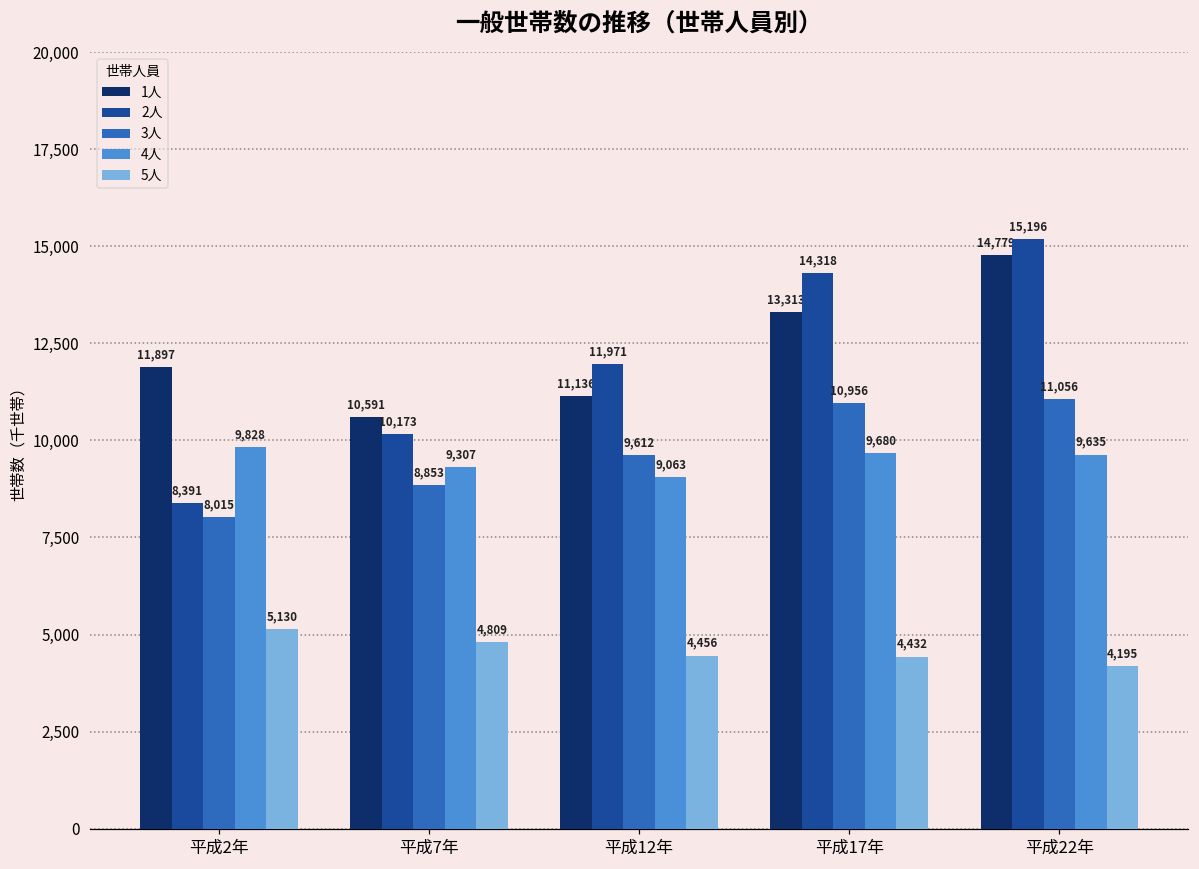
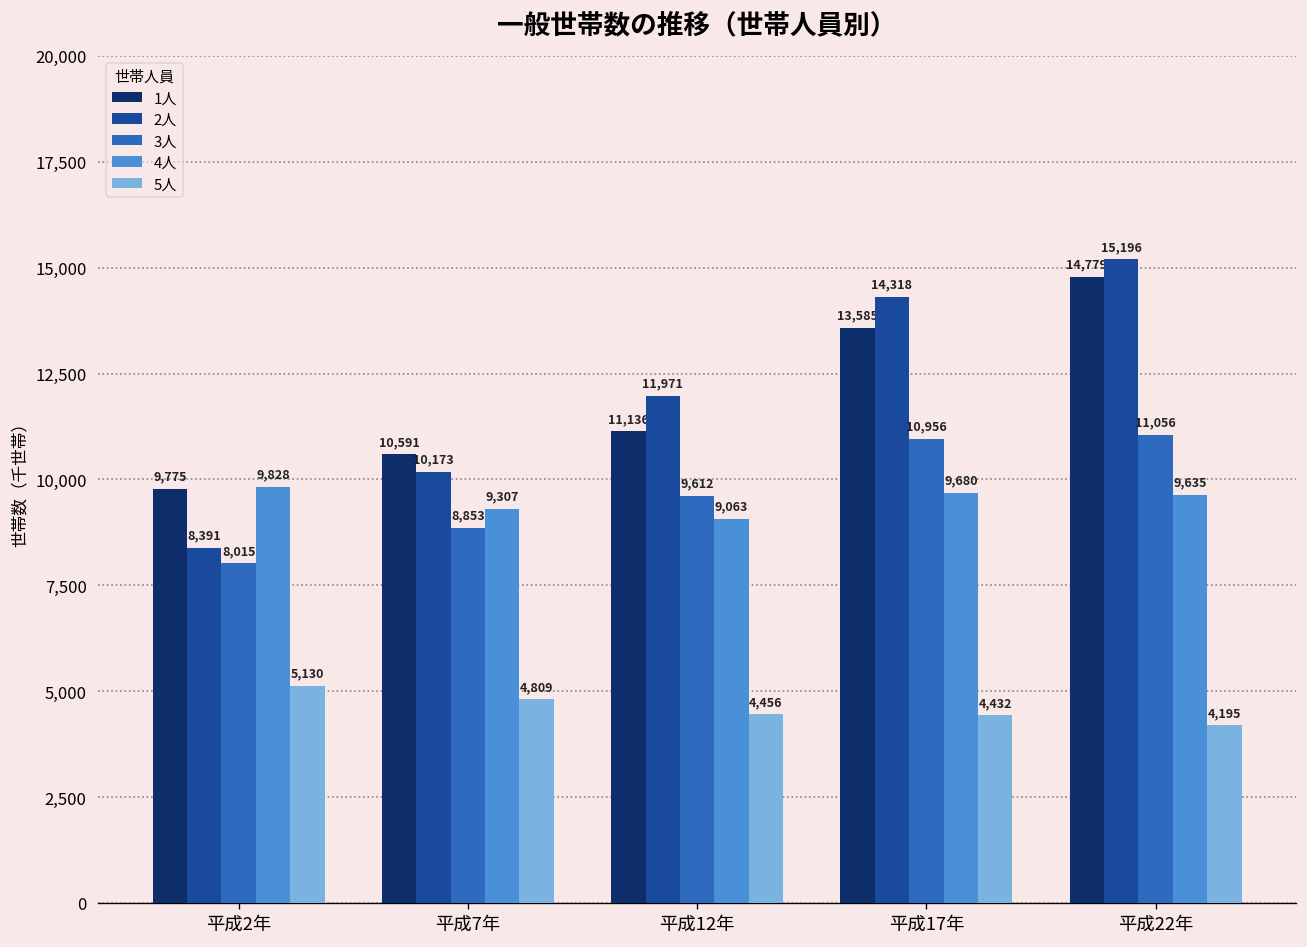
1人, 平成2年: 11,897 -> 9,775
1人, 平成17年: 13,313 -> 13,585
